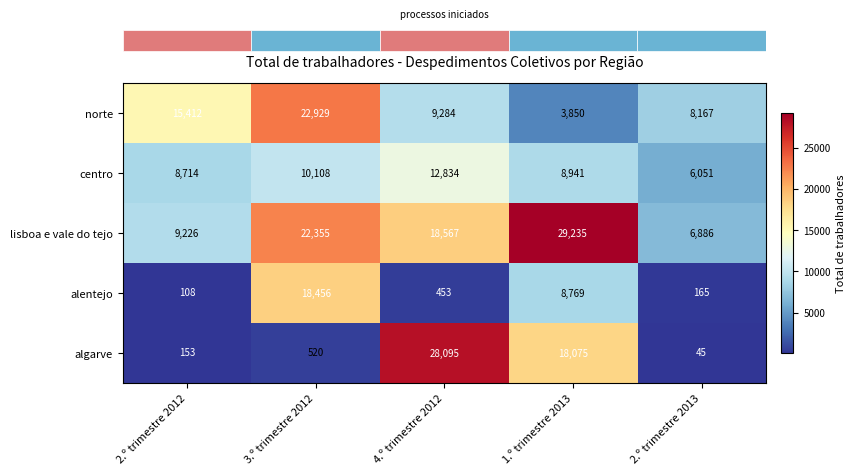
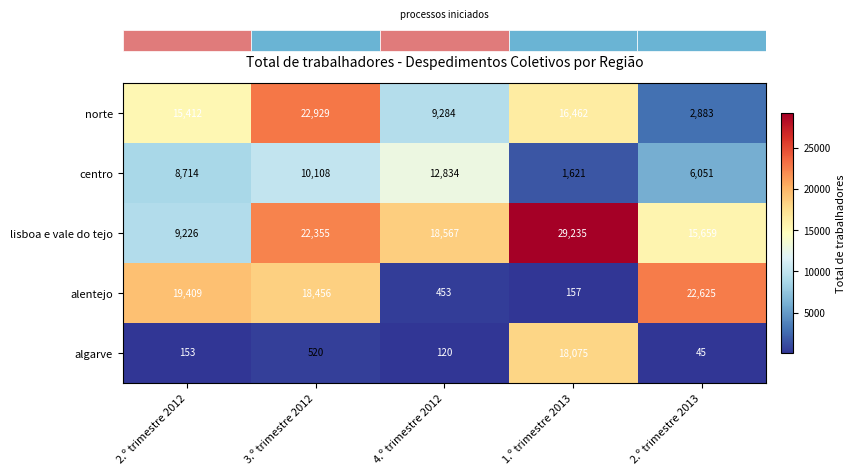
Total de trabalhadores - Despedimentos Coletivos por Região, norte, 1.º trimestre 2013: 3,850 -> 16,462
Total de trabalhadores - Despedimentos Coletivos por Região, norte, 2.º trimestre 2013: 8,167 -> 2,883
Total de trabalhadores - Despedimentos Coletivos por Região, centro, 1.º trimestre 2013: 8,941 -> 1,621
Total de trabalhadores - Despedimentos Coletivos por Região, lisboa e vale do tejo, 2.º trimestre 2013: 6,886 -> 15,659
Total de trabalhadores - Despedimentos Coletivos por Região, alentejo, 2.º trimestre 2012: 108 -> 19,409
Total de trabalhadores - Despedimentos Coletivos por Região, alentejo, 1.º trimestre 2013: 8,769 -> 157
Total de trabalhadores - Despedimentos Coletivos por Região, alentejo, 2.º trimestre 2013: 165 -> 22,625
Total de trabalhadores - Despedimentos Coletivos por Região, algarve, 4.º trimestre 2012: 28,095 -> 120
